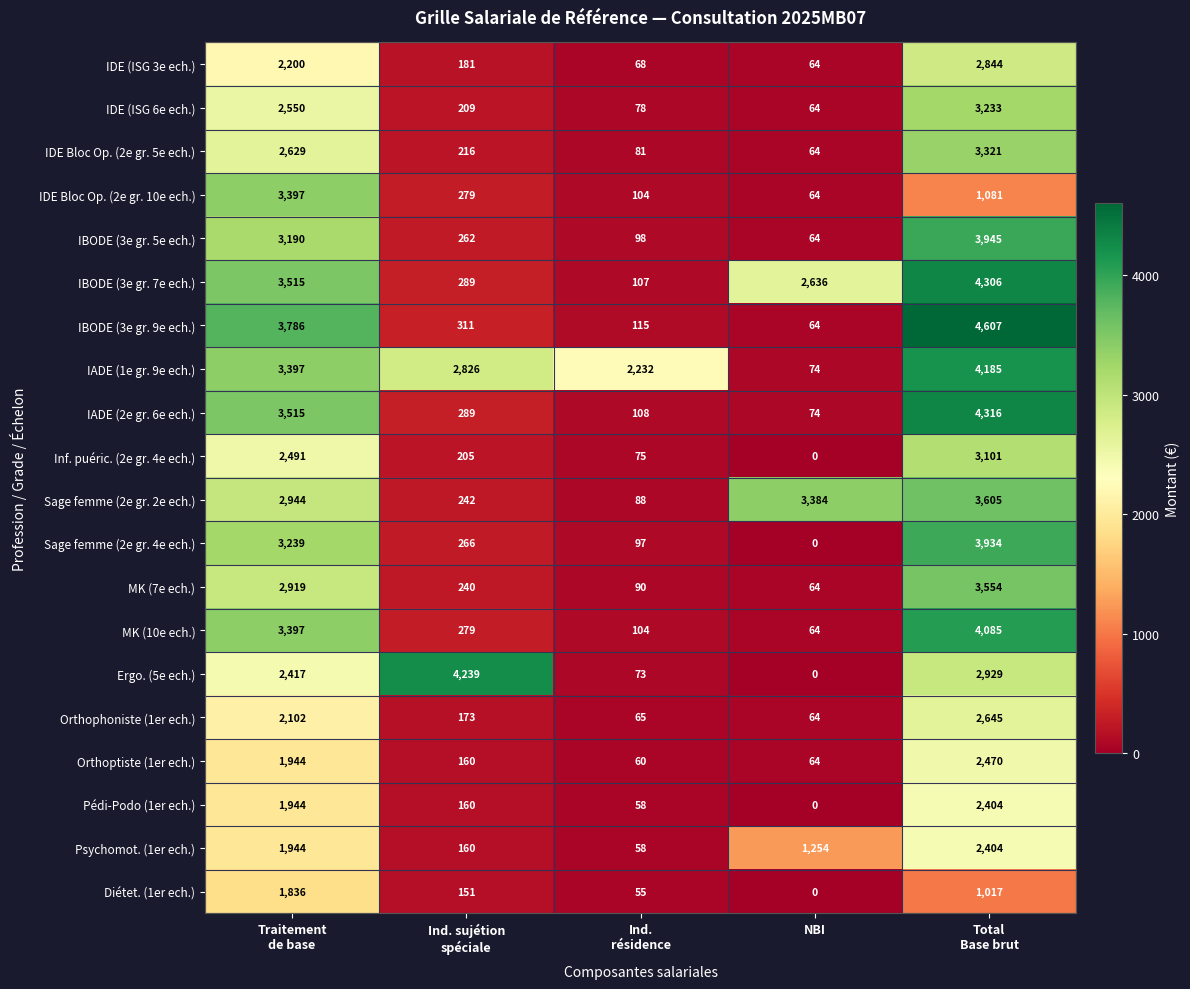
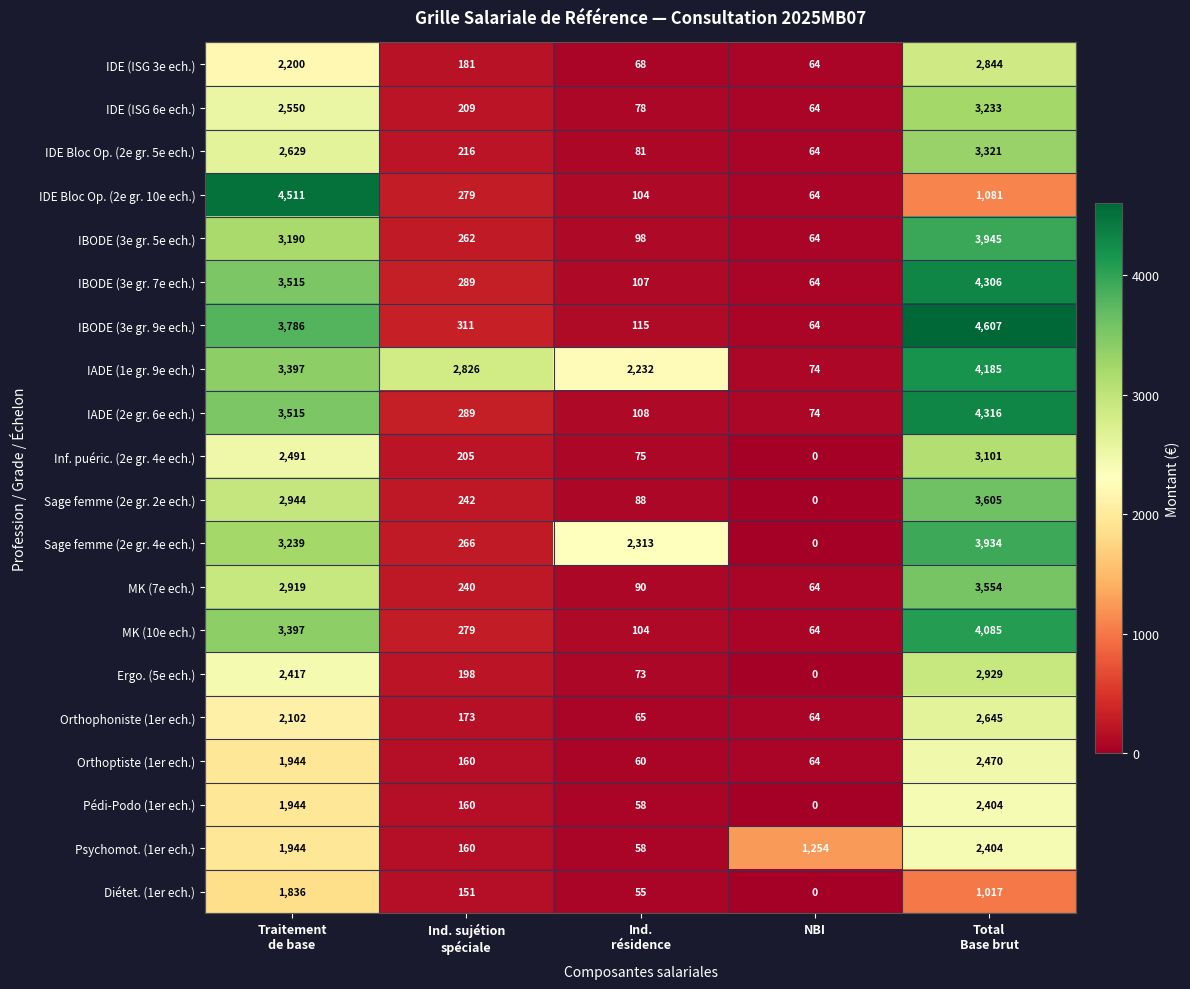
IDE Bloc Op. (2e gr. 10e ech.), Traitement de base: 3,397 -> 4,511
IBODE (3e gr. 7e ech.), NBI: 2,636 -> 64
Sage femme (2e gr. 2e ech.), NBI: 3,384 -> 0
Sage femme (2e gr. 4e ech.), Ind. résidence: 97 -> 2,313
Ergo. (5e ech.), Ind. sujétion spéciale: 4,239 -> 198
